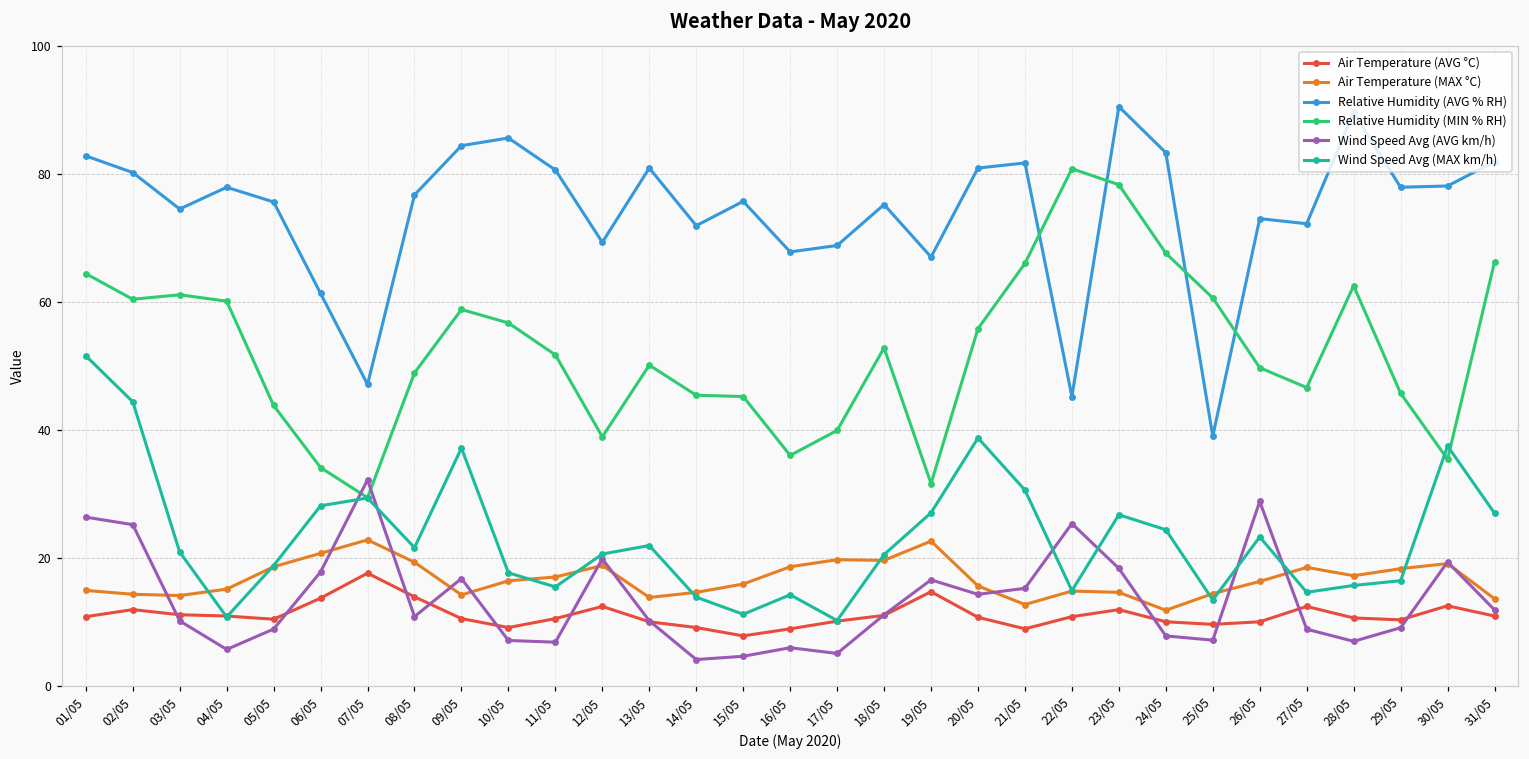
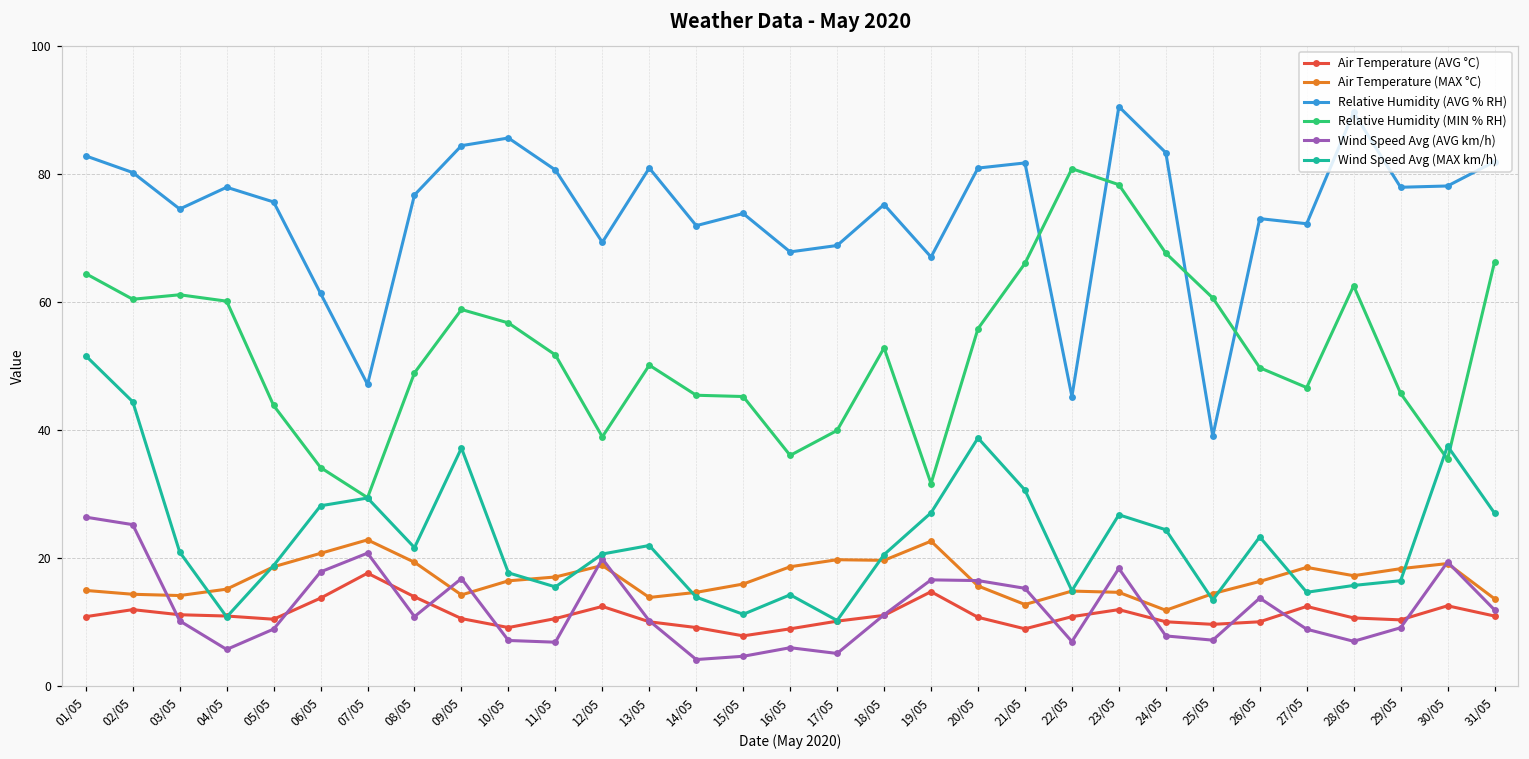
Wind Speed Avg (AVG km/h), 07/05: 32 -> 21
Relative Humidity (AVG % RH), 15/05: 76 -> 74
Wind Speed Avg (AVG km/h), 20/05: 14 -> 16
Wind Speed Avg (AVG km/h), 22/05: 25 -> 7
Wind Speed Avg (AVG km/h), 26/05: 29 -> 14
